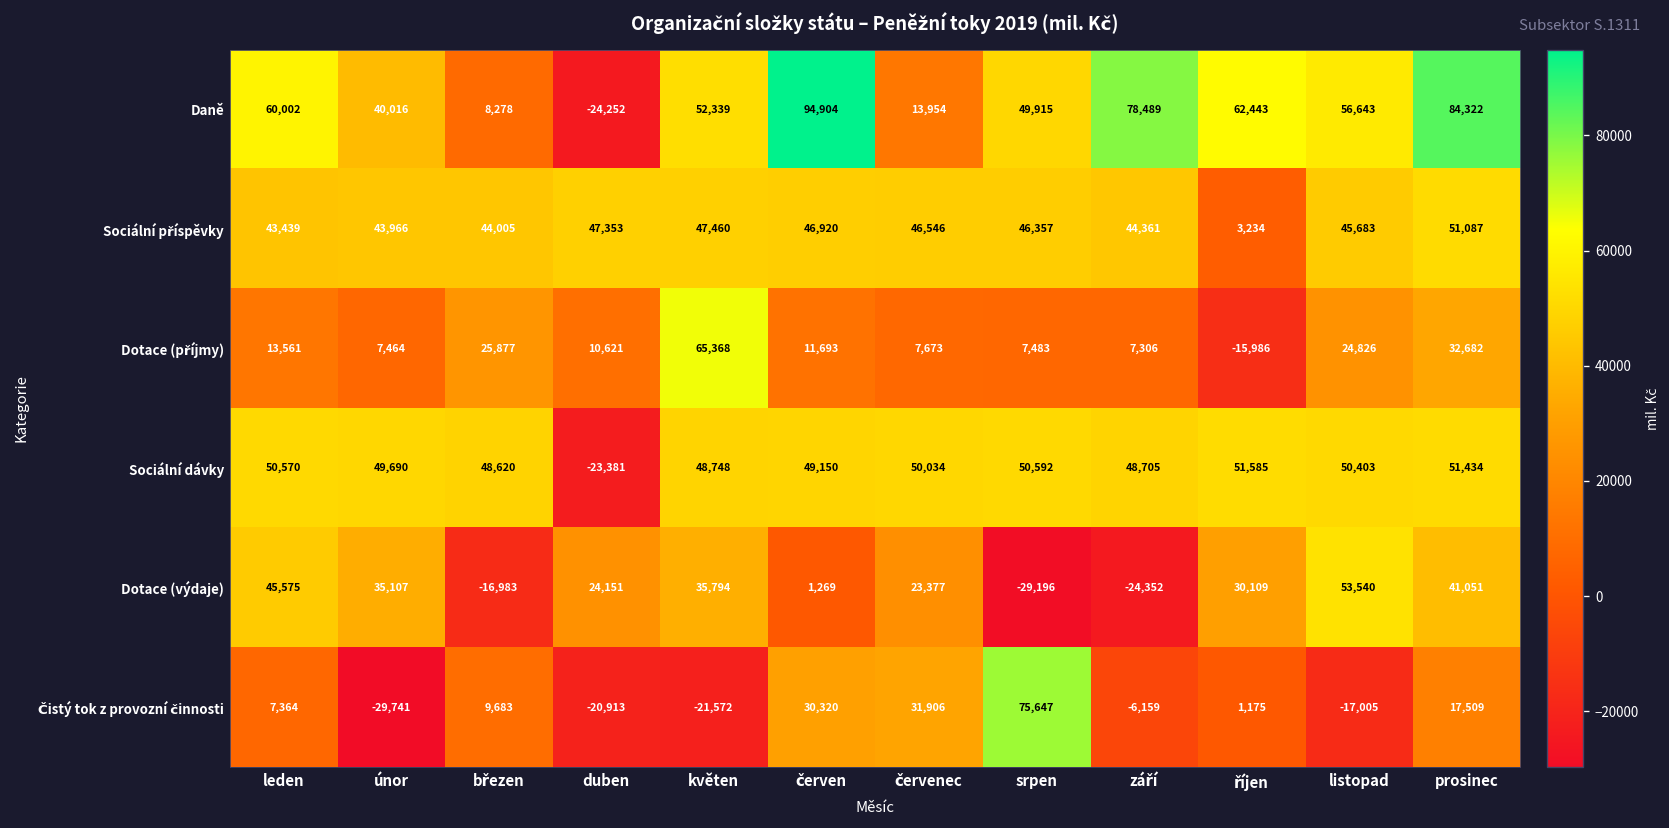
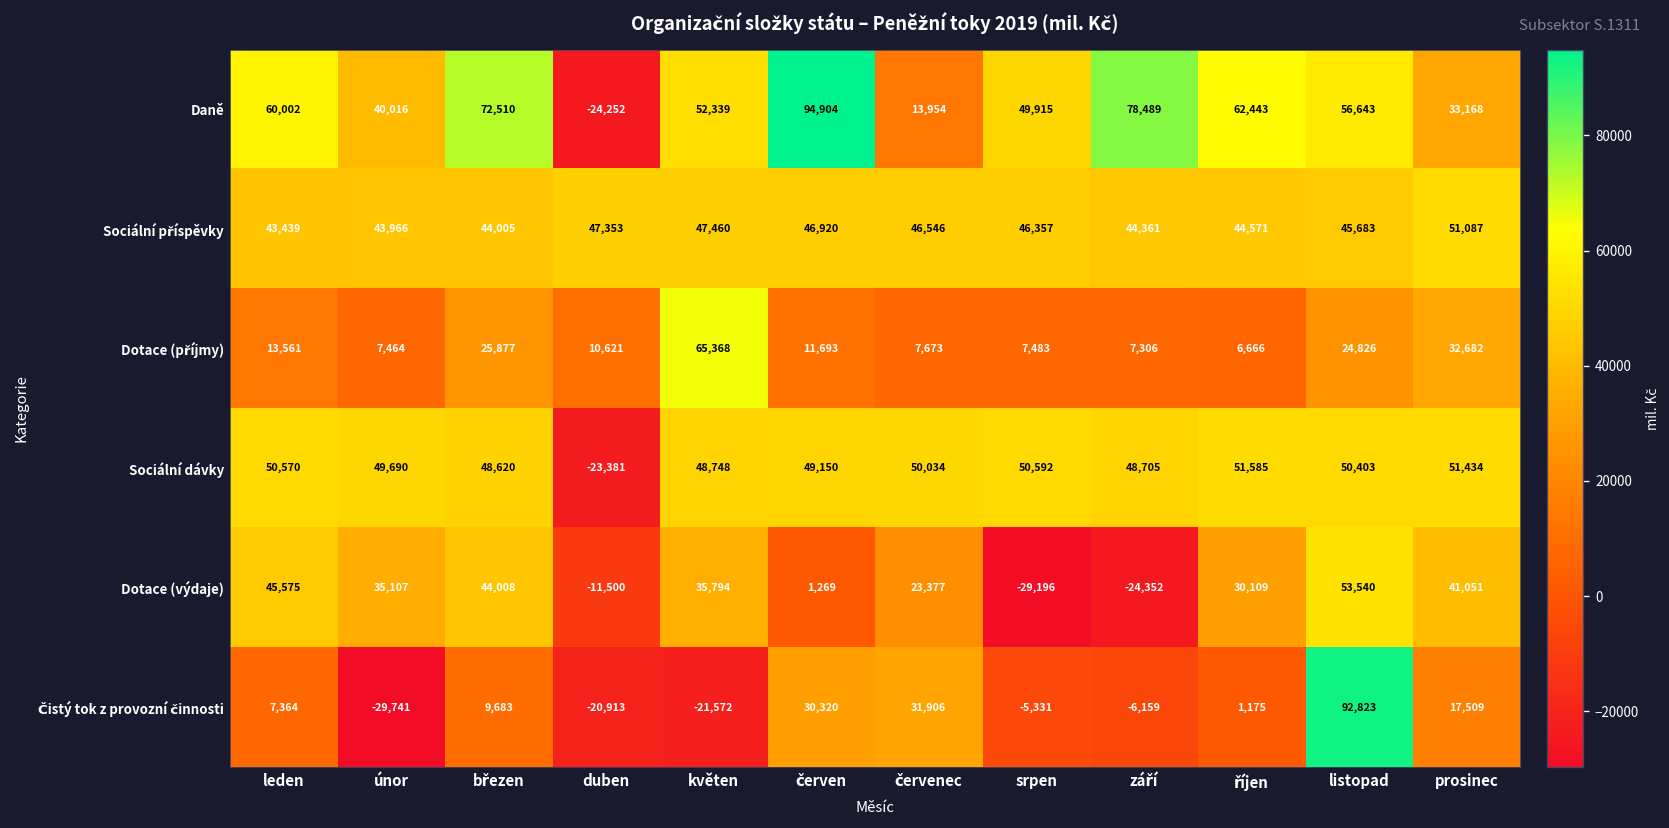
Daně, březen: 8,278 -> 72,510
Daně, prosinec: 84,322 -> 33,168
Sociální příspěvky, říjen: 3,234 -> 44,571
Dotace (příjmy), říjen: -15,986 -> 6,666
Dotace (výdaje), březen: -16,983 -> 44,008
Dotace (výdaje), duben: 24,151 -> -11,500
Čistý tok z provozní činnosti, srpen: 75,647 -> -5,331
Čistý tok z provozní činnosti, listopad: -17,005 -> 92,823
